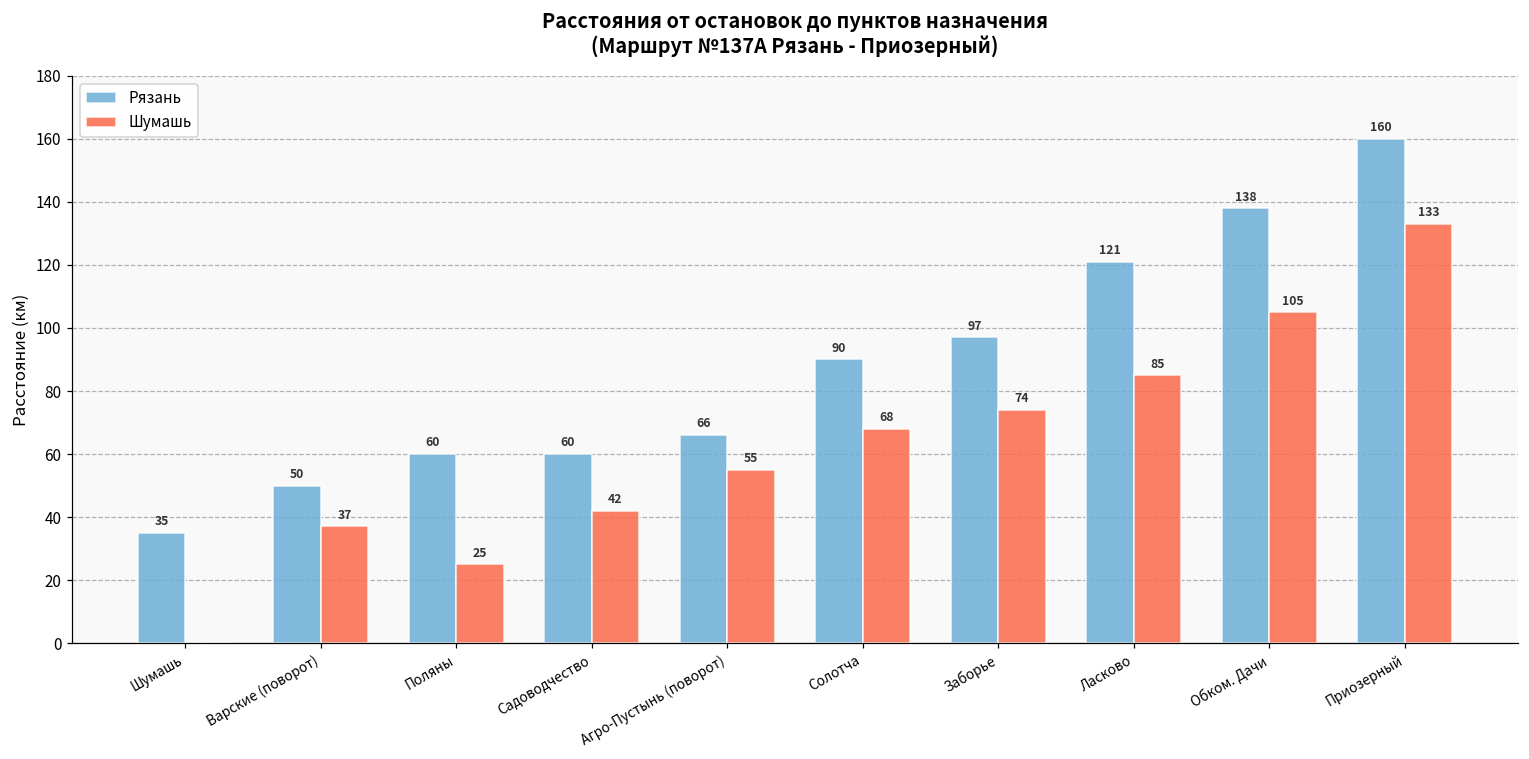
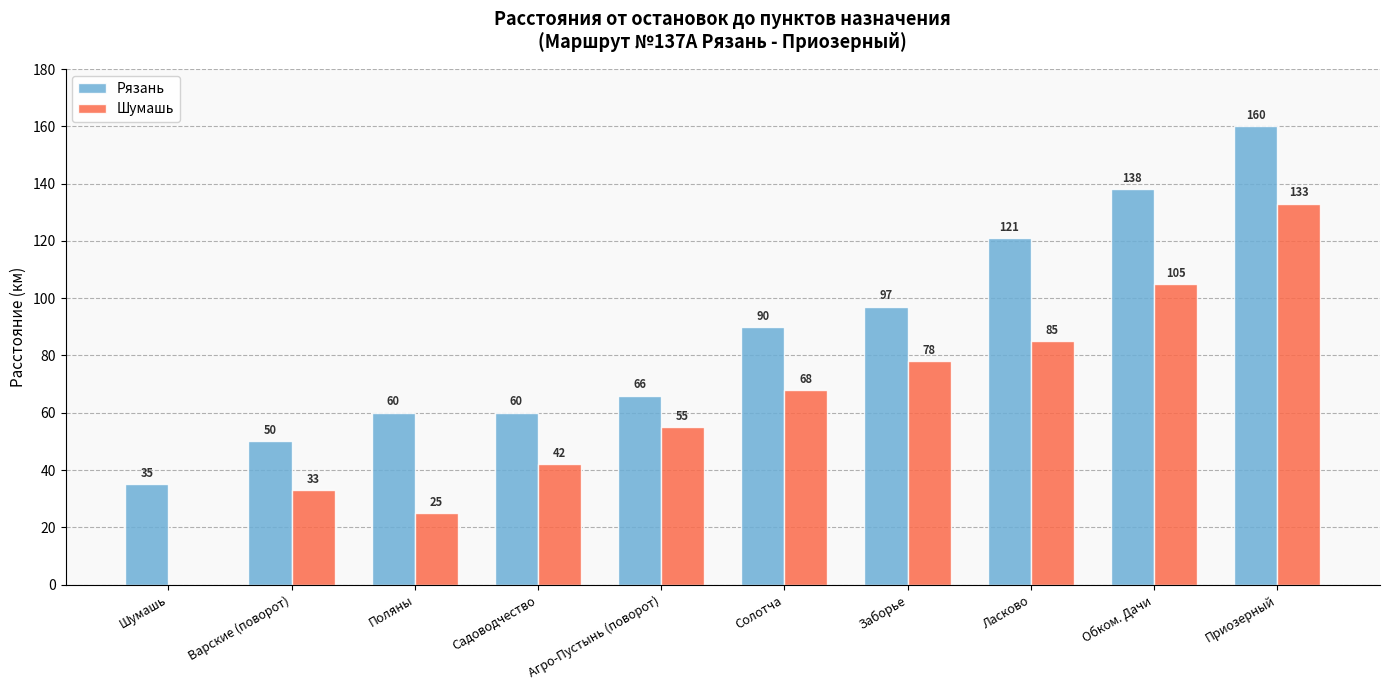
Шумашь, Варские (поворот): 37 -> 33
Шумашь, Заборье: 74 -> 78
